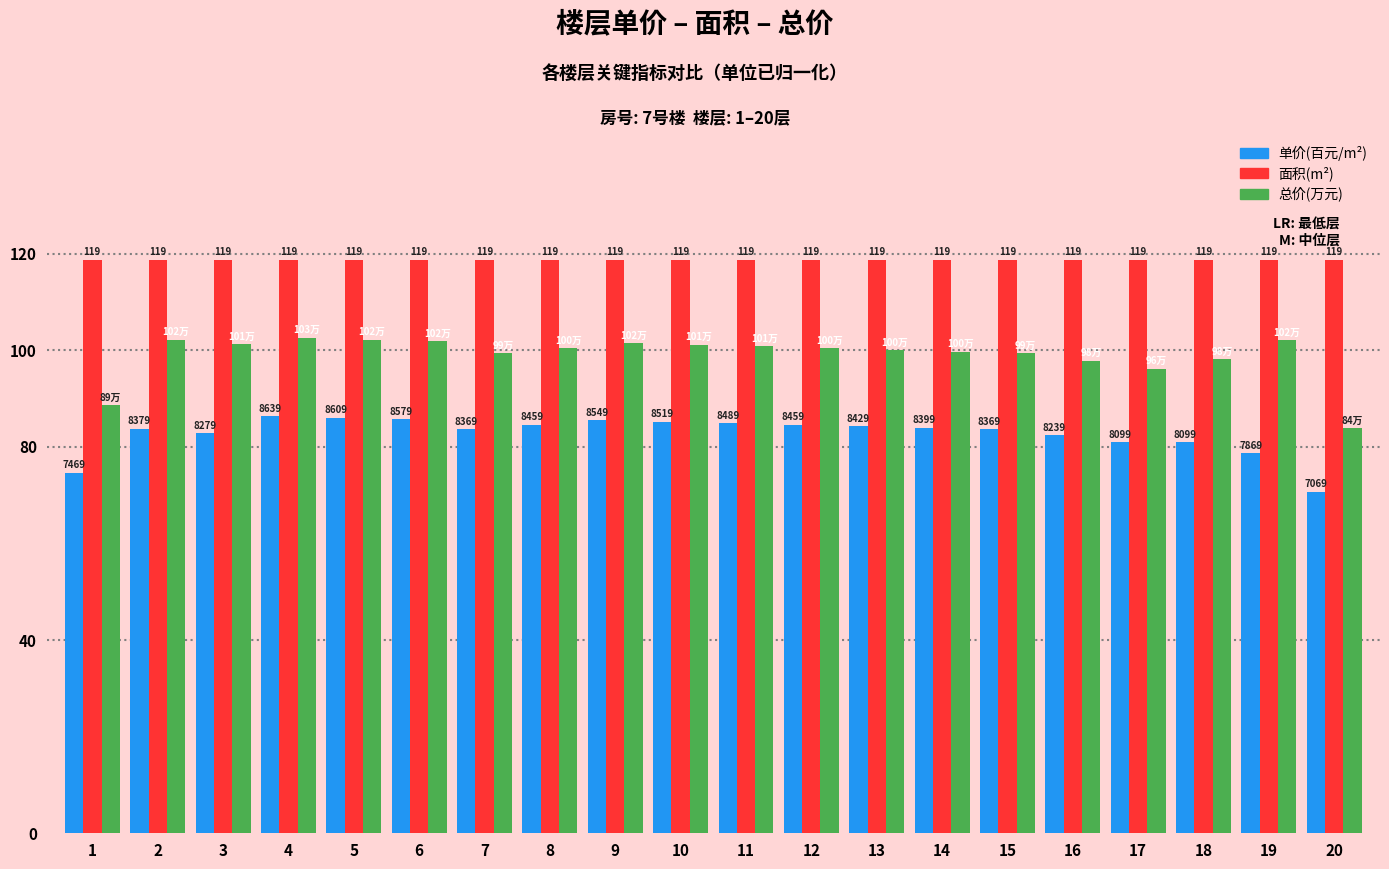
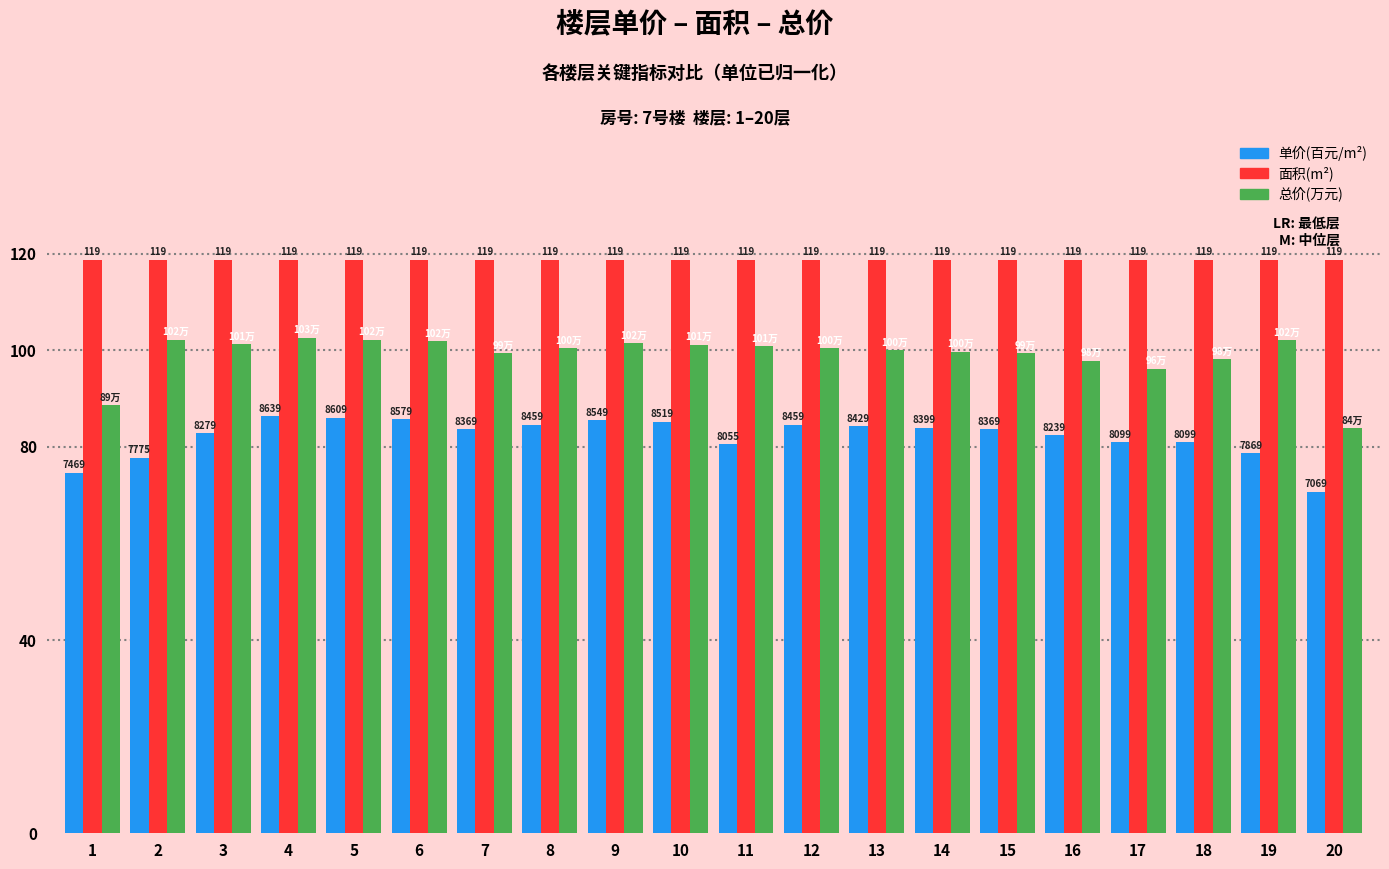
单价(百元/m²), 2: 8379 -> 7775
单价(百元/m²), 11: 8489 -> 8055
